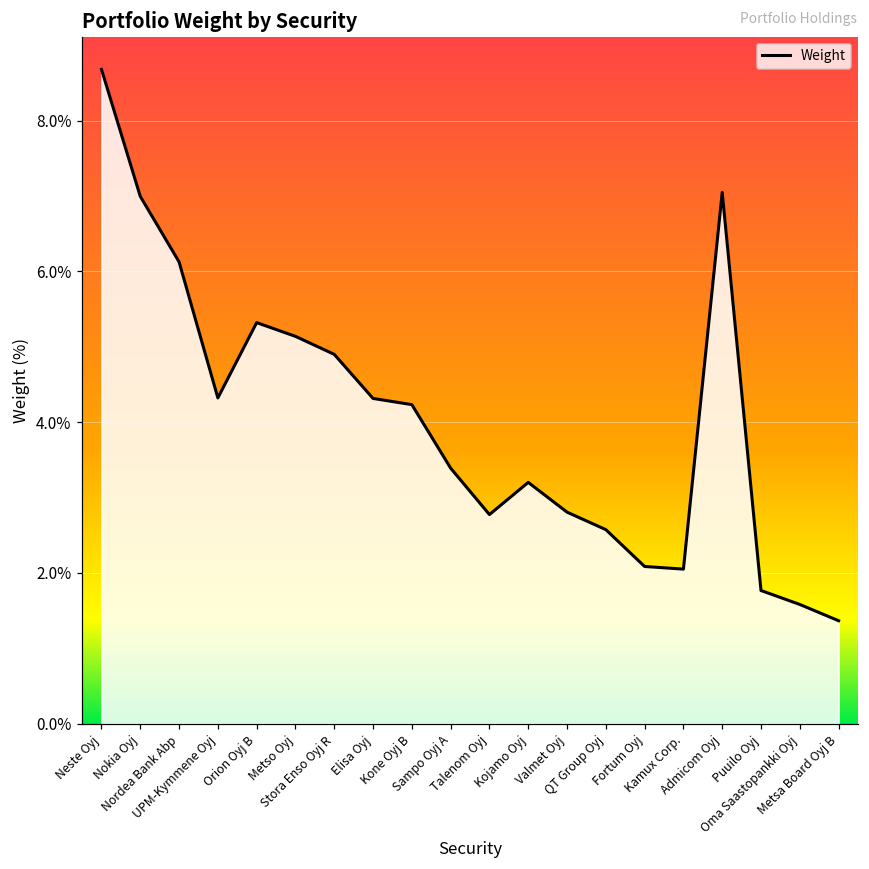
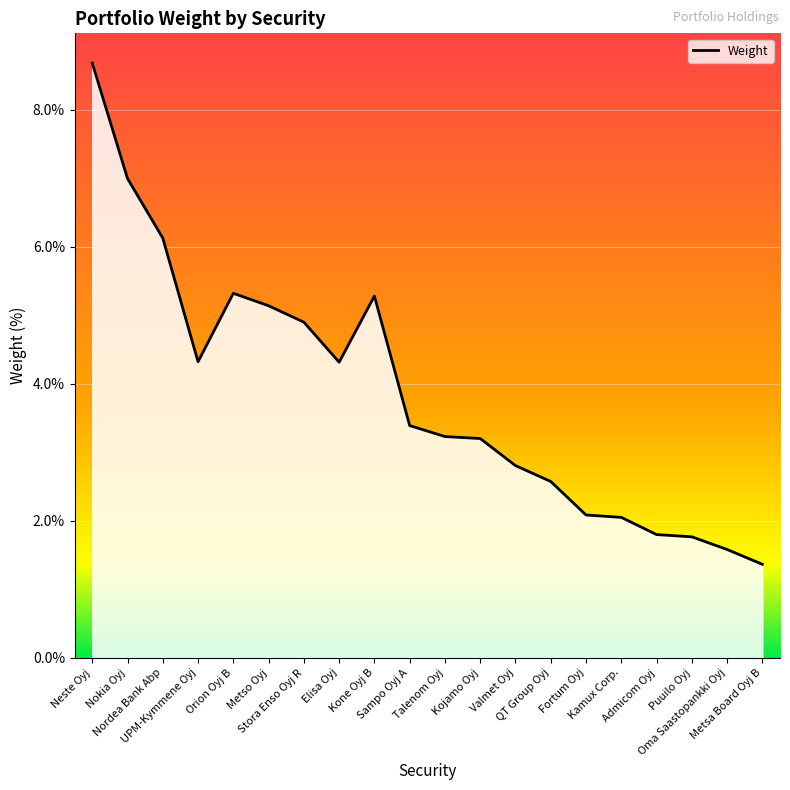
Kone Oyj B: 4.2% -> 5.3%
Talenom Oyj: 2.8% -> 3.2%
Admicom Oyj: 7.0% -> 1.8%
